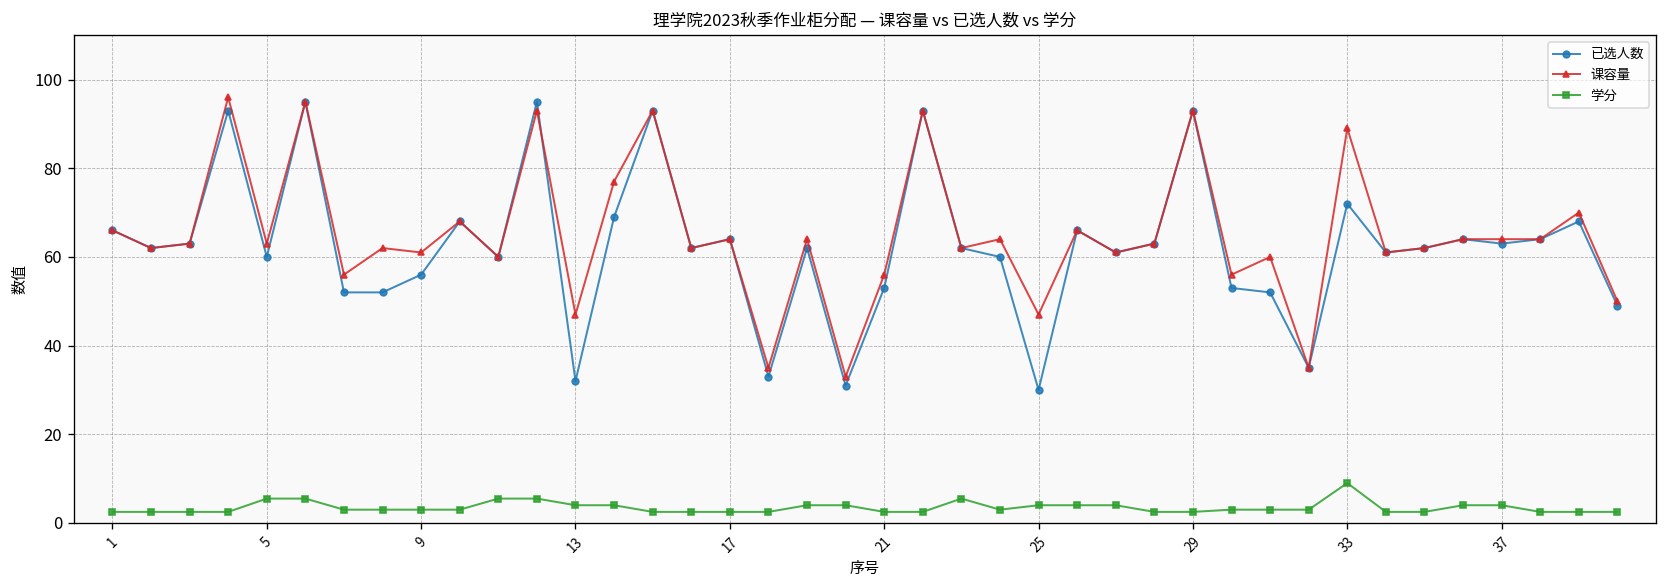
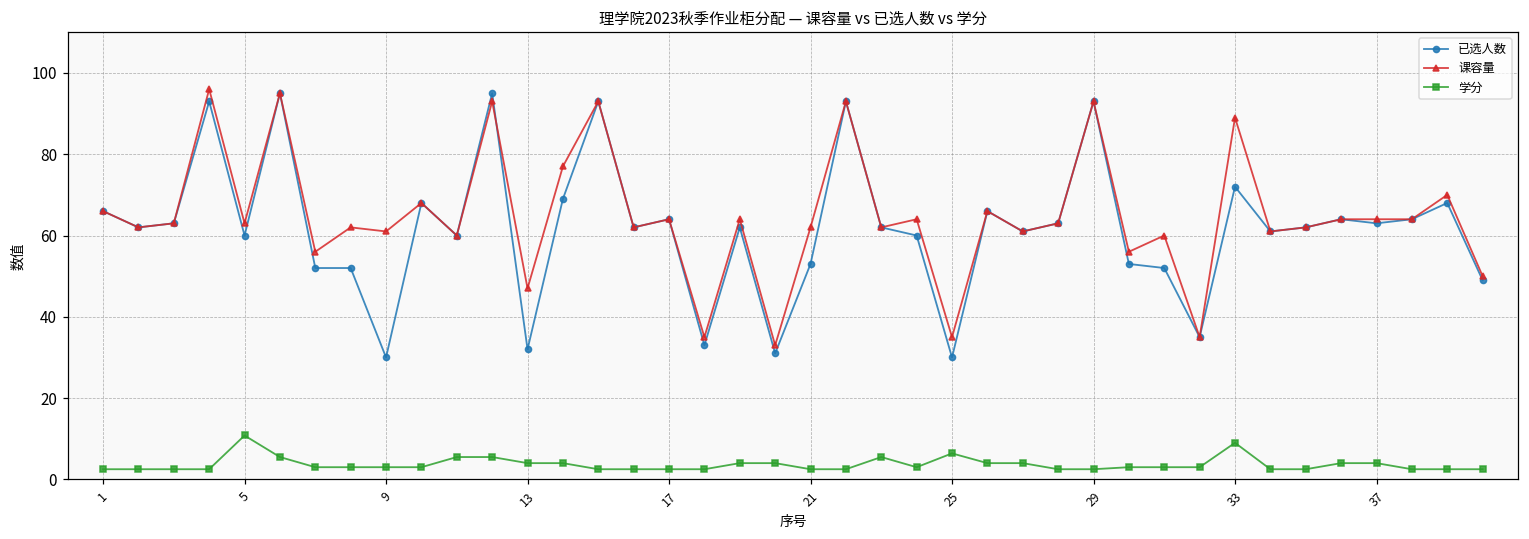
学分, 5: 6 -> 11
已选人数, 9: 56 -> 30
课容量, 21: 56 -> 62
课容量, 25: 47 -> 35
学分, 25: 4 -> 6
